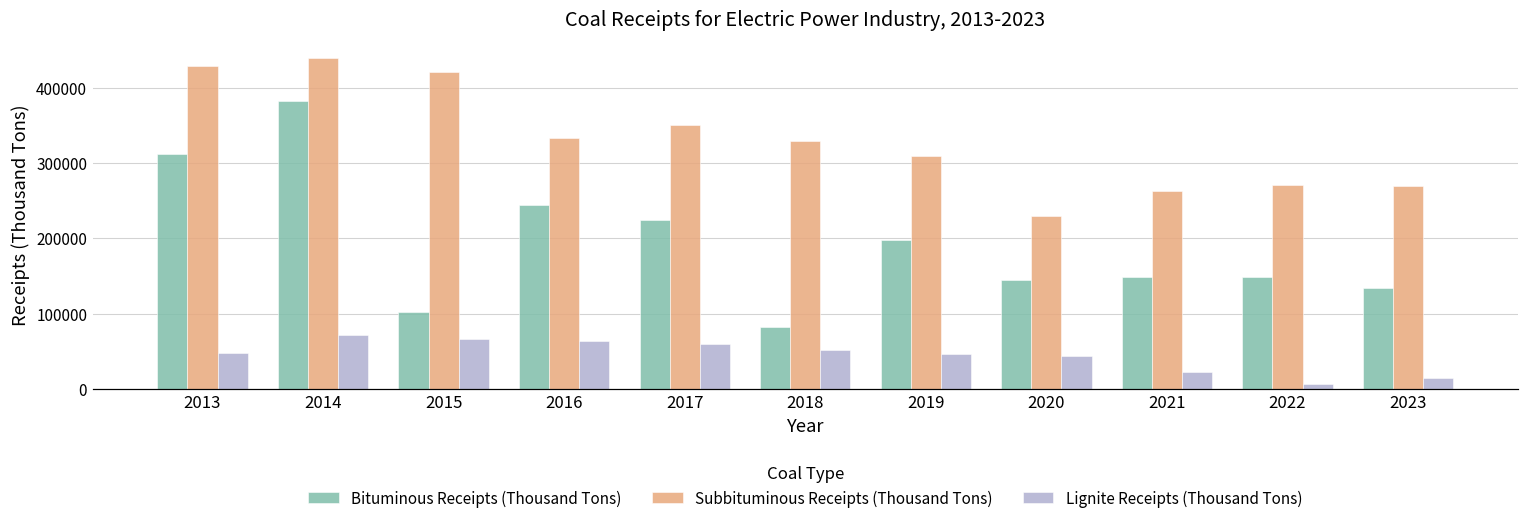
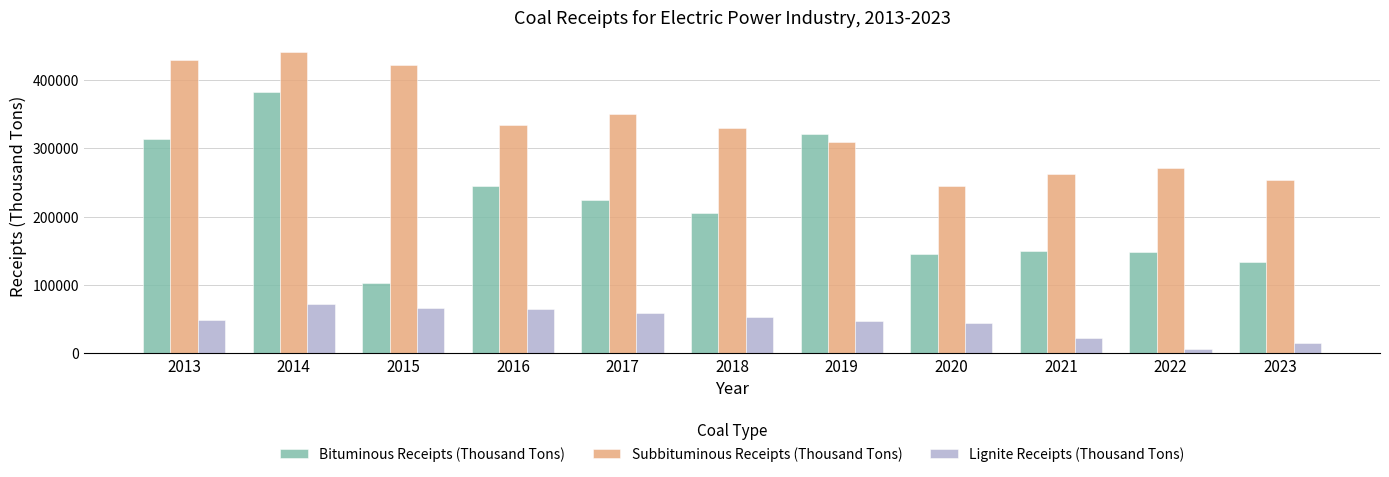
Bituminous Receipts (Thousand Tons), 2018: 80000 -> 210000
Bituminous Receipts (Thousand Tons), 2019: 200000 -> 320000
Subbituminous Receipts (Thousand Tons), 2020: 230000 -> 250000
Subbituminous Receipts (Thousand Tons), 2023: 270000 -> 250000
